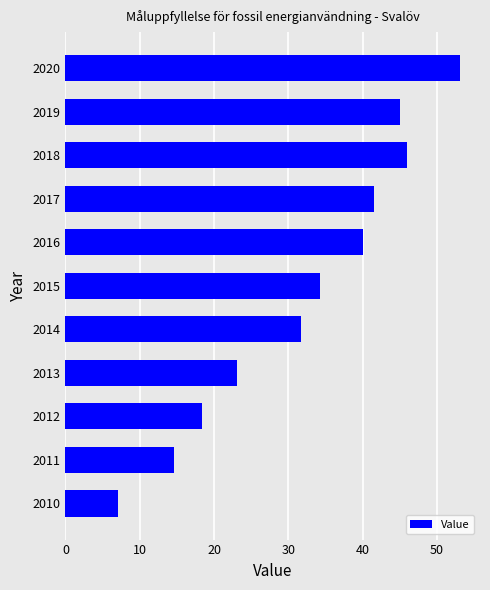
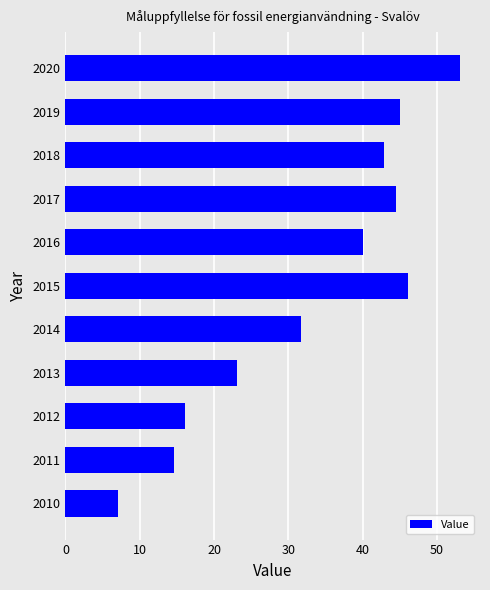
2018: 46 -> 43
2017: 41 -> 45
2015: 34 -> 46
2012: 18 -> 16
